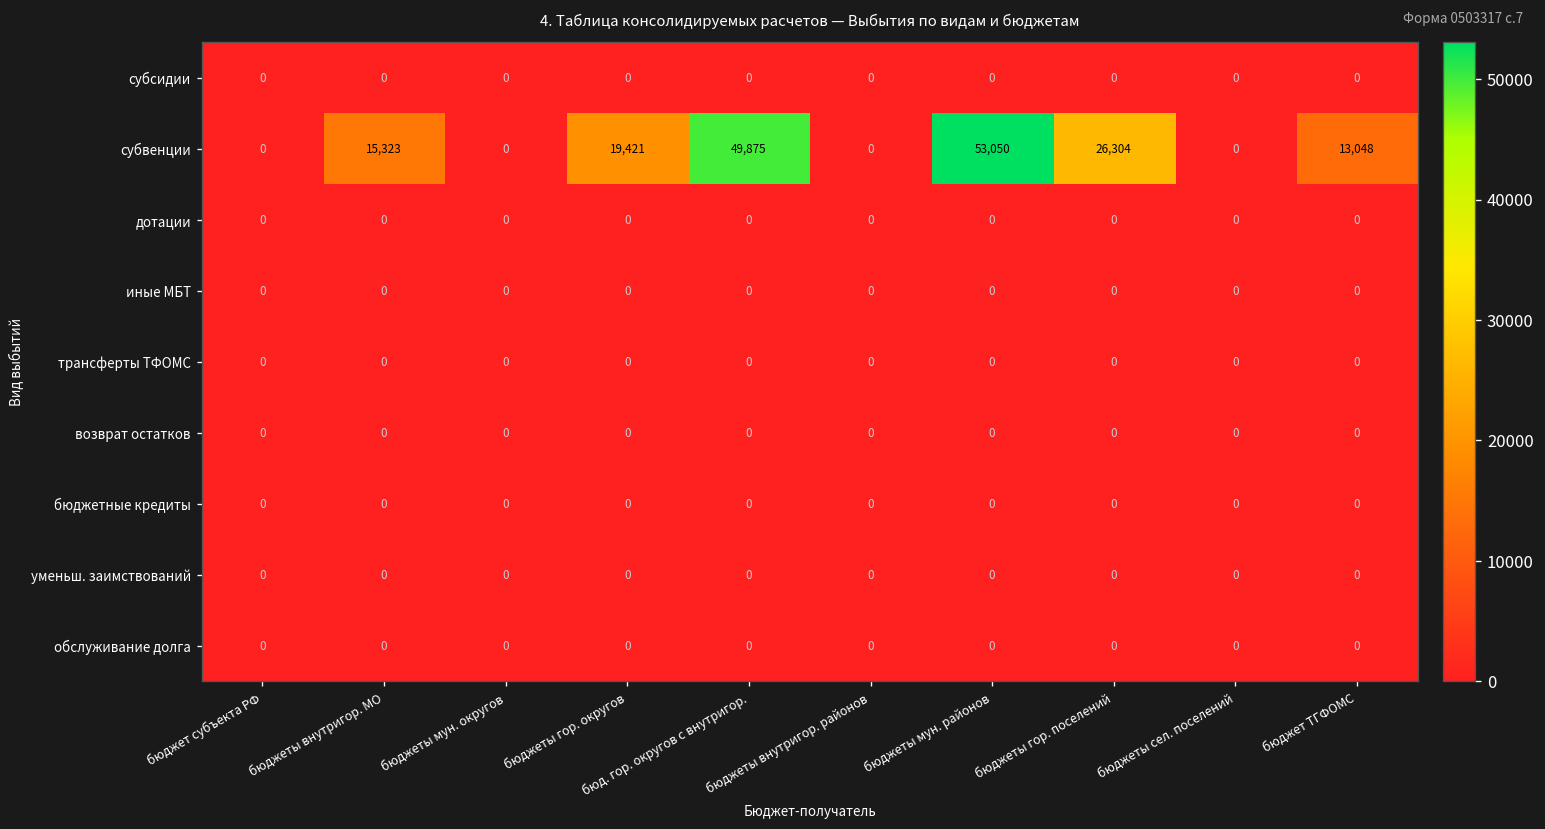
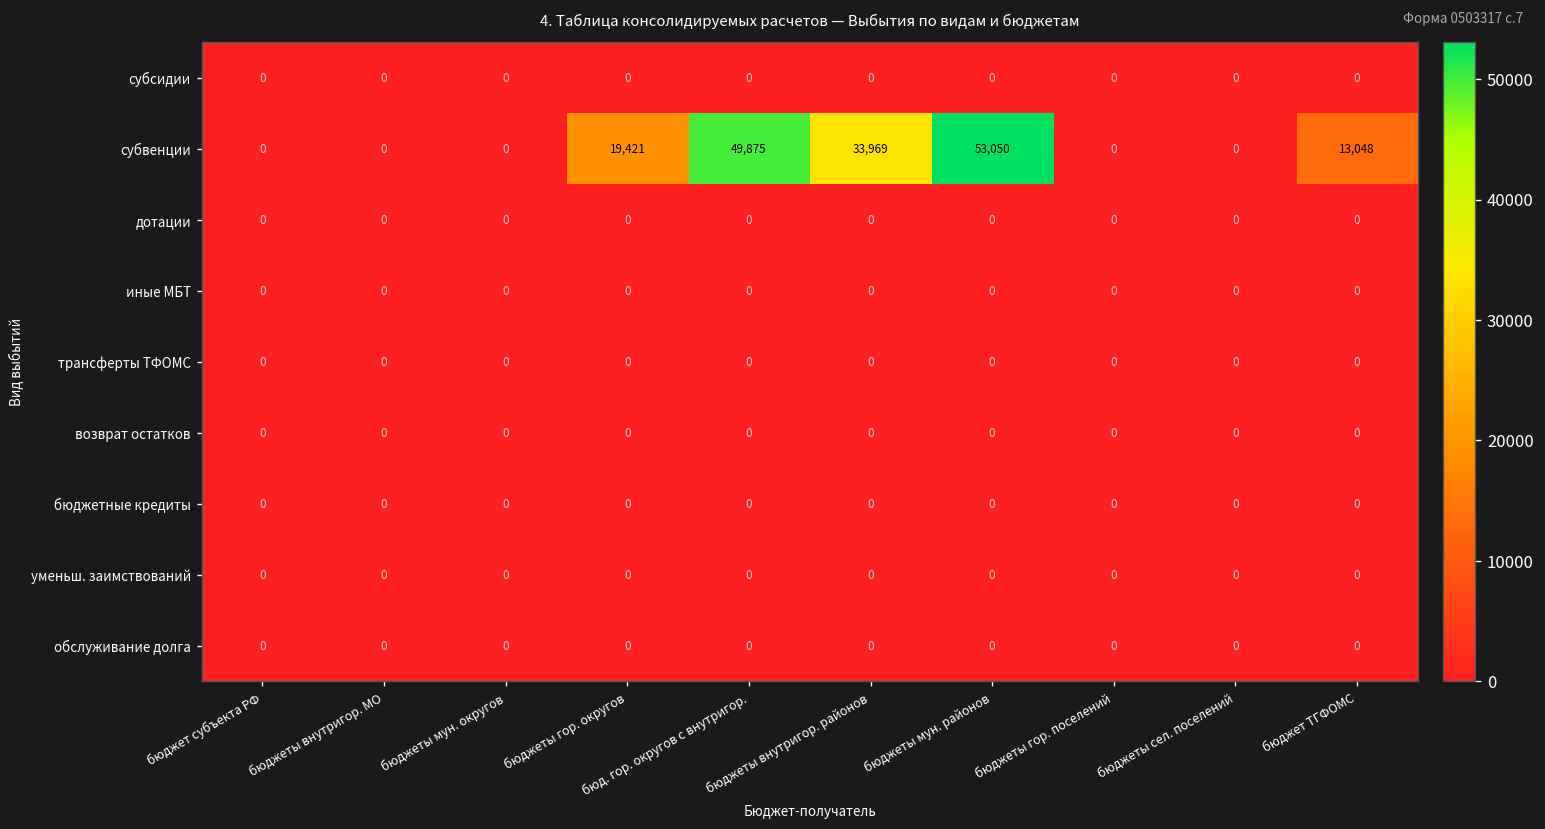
субвенции, бюджеты внутригор. МО: 15,323 -> 0
субвенции, бюджеты внутригор. районов: 0 -> 33,969
субвенции, бюджеты гор. поселений: 26,304 -> 0
